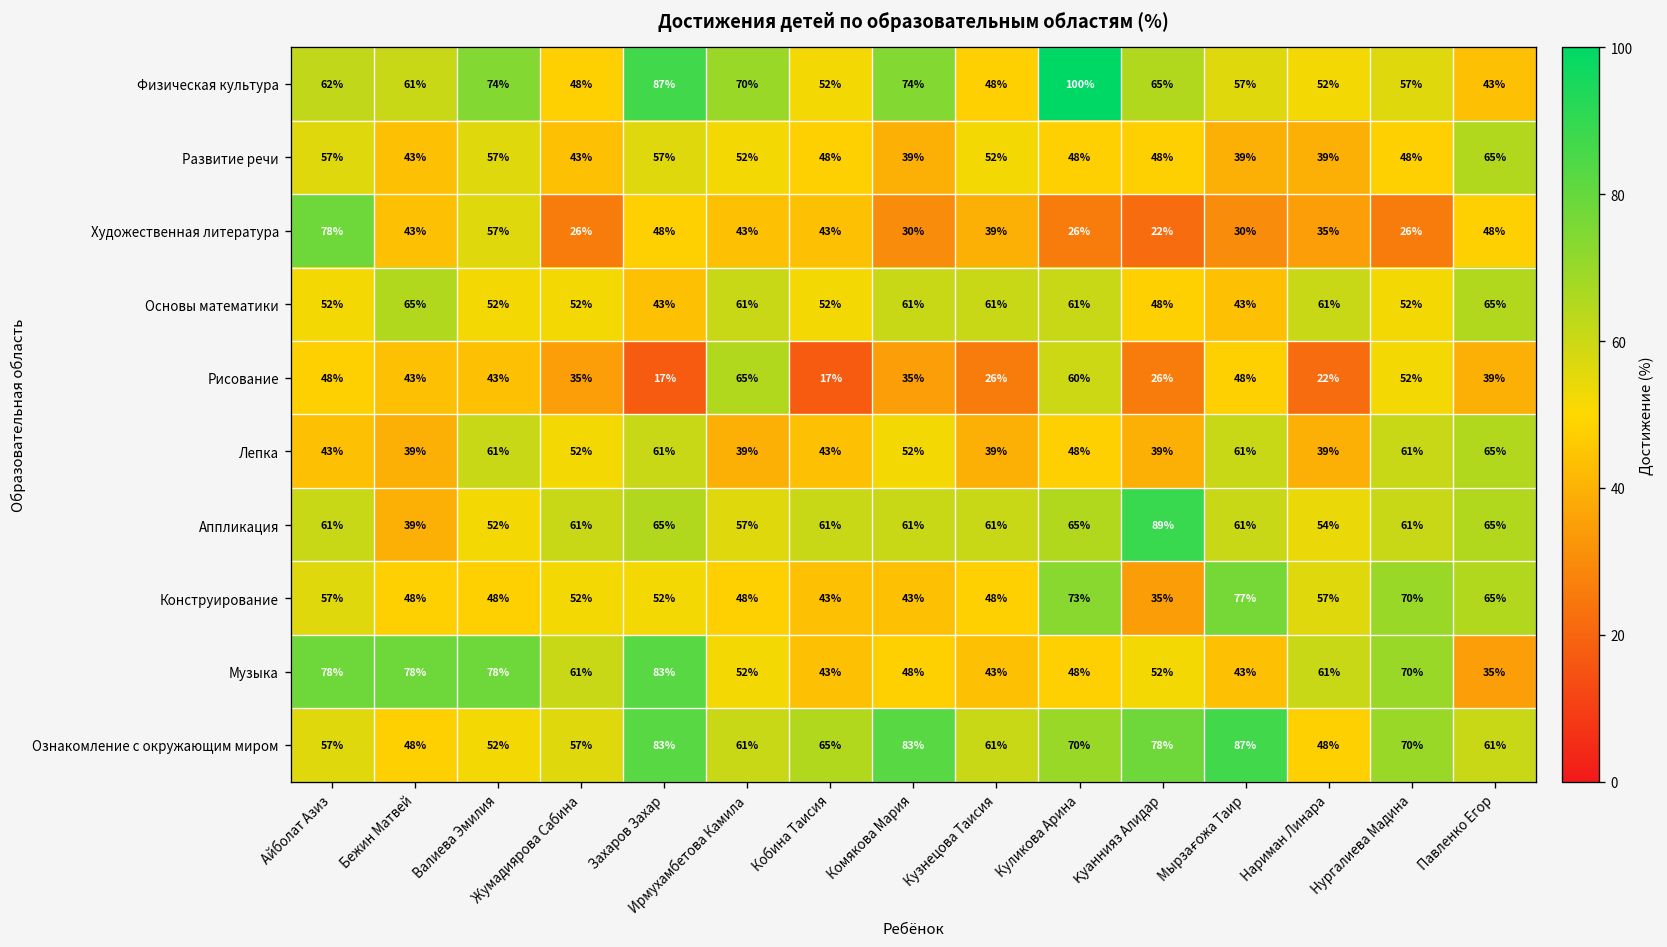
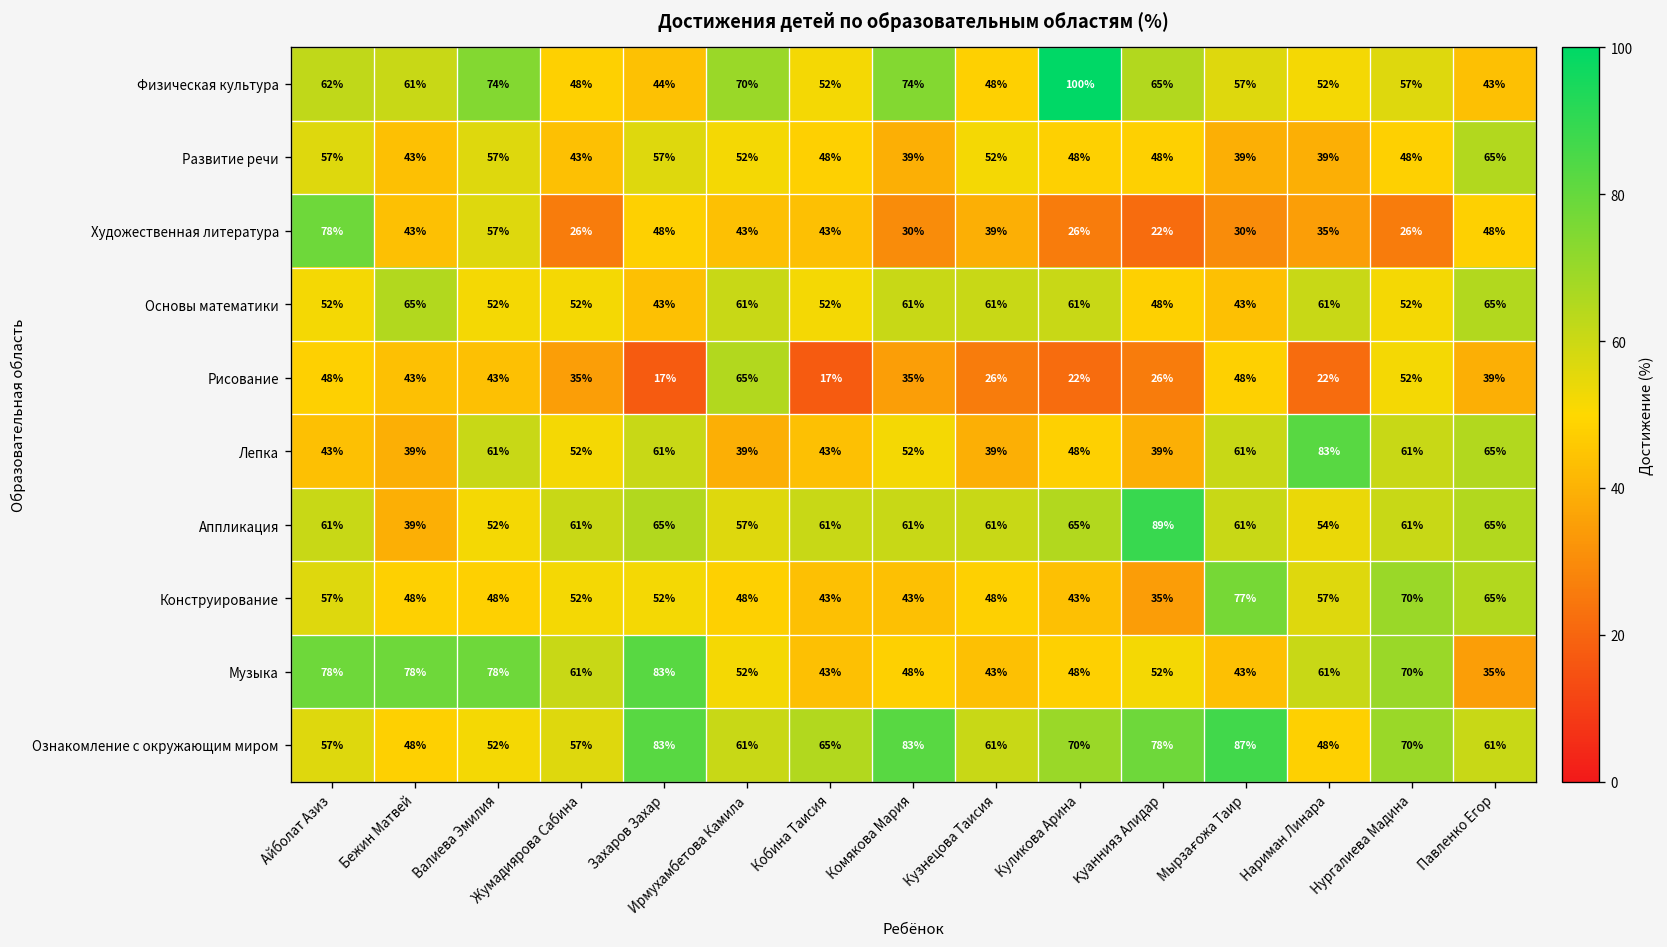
Физическая культура, Захаров Захар: 87% -> 44%
Рисование, Куликова Арина: 60% -> 22%
Лепка, Нариман Линара: 39% -> 83%
Конструирование, Куликова Арина: 73% -> 43%
